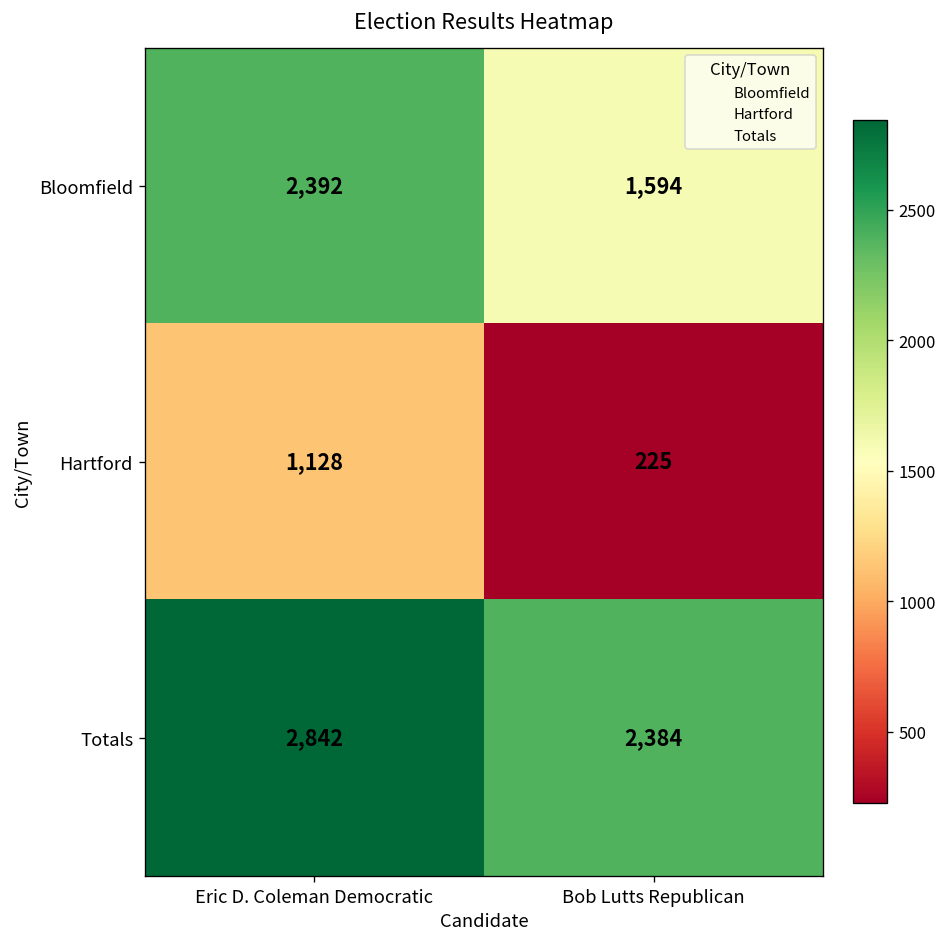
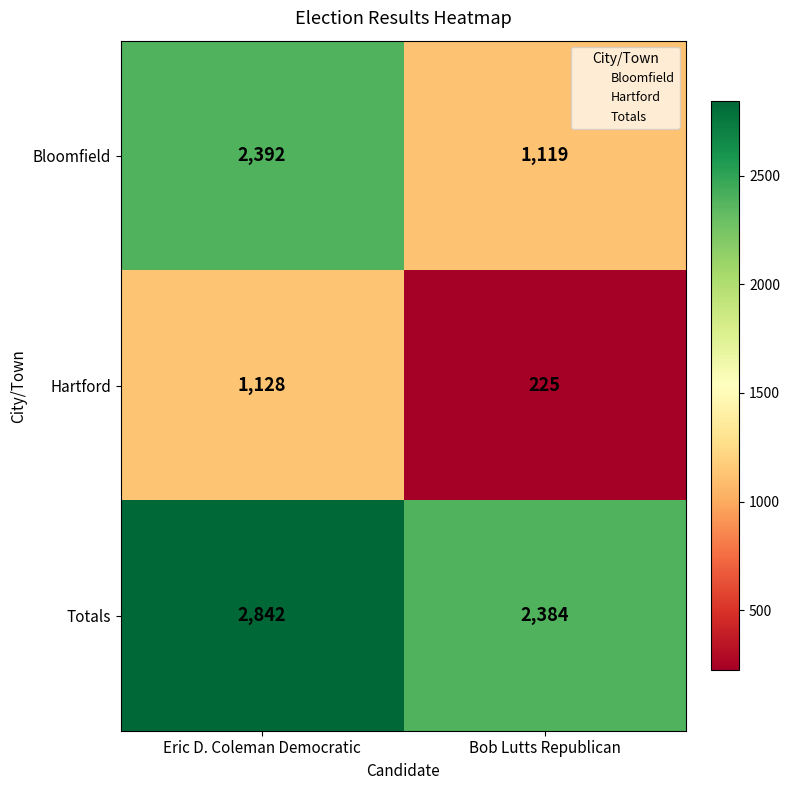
Bloomfield, Bob Lutts Republican: 1,594 -> 1,119
